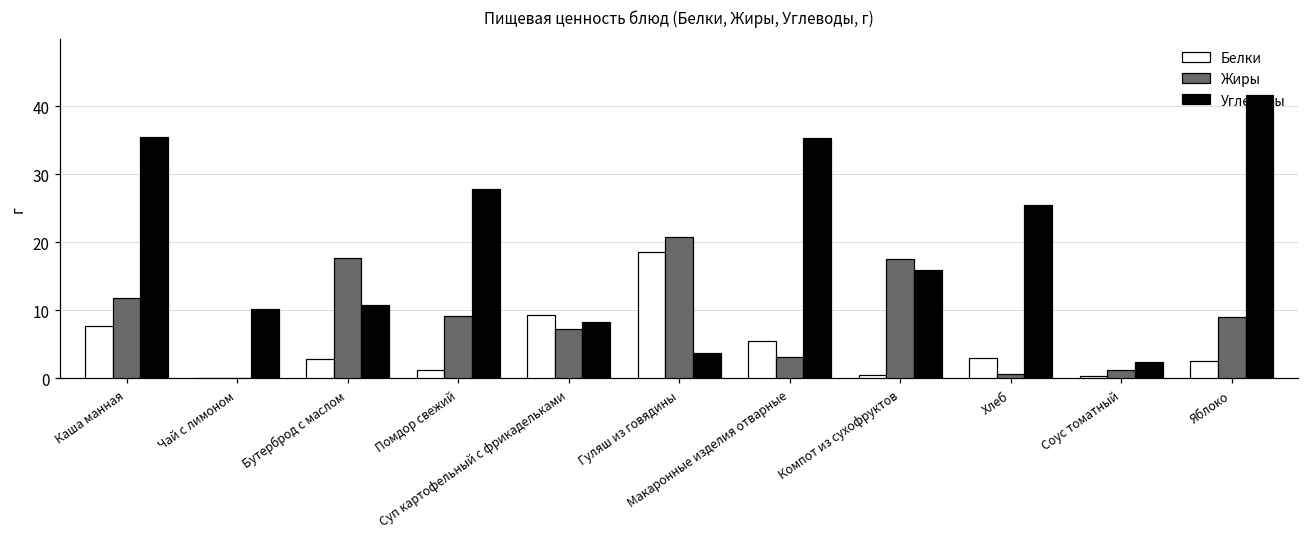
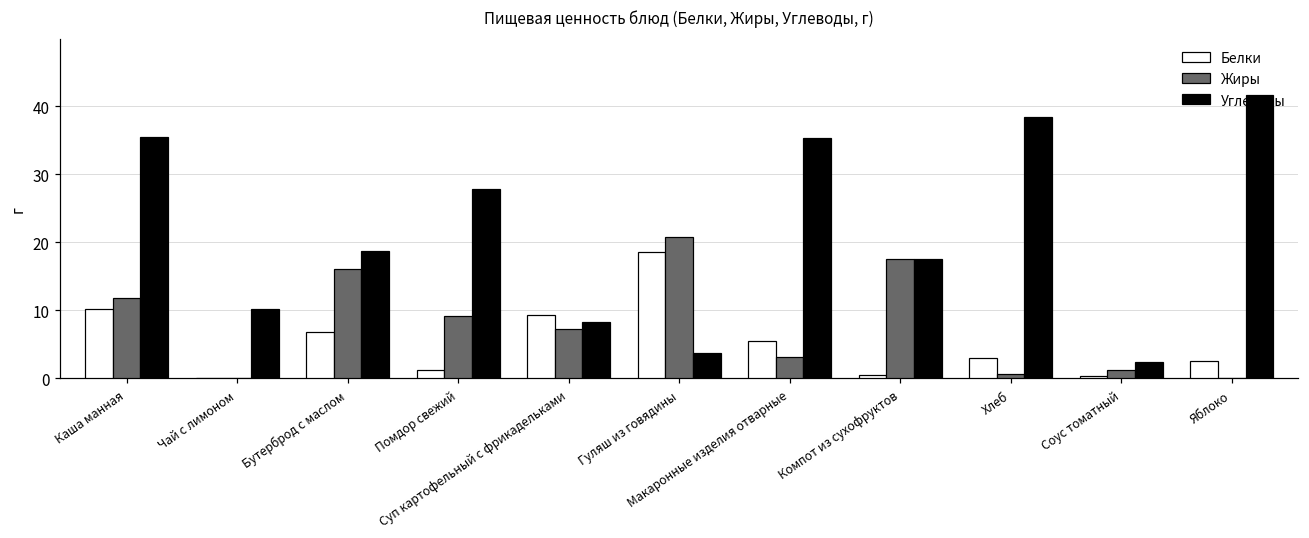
Белки, Каша манная: 8 -> 10
Белки, Бутерброд с маслом: 3 -> 7
Жиры, Бутерброд с маслом: 18 -> 16
Углеводы, Бутерброд с маслом: 11 -> 19
Углеводы, Компот из сухофруктов: 16 -> 18
Углеводы, Хлеб: 26 -> 38
Жиры, Яблоко: 9 -> 0
